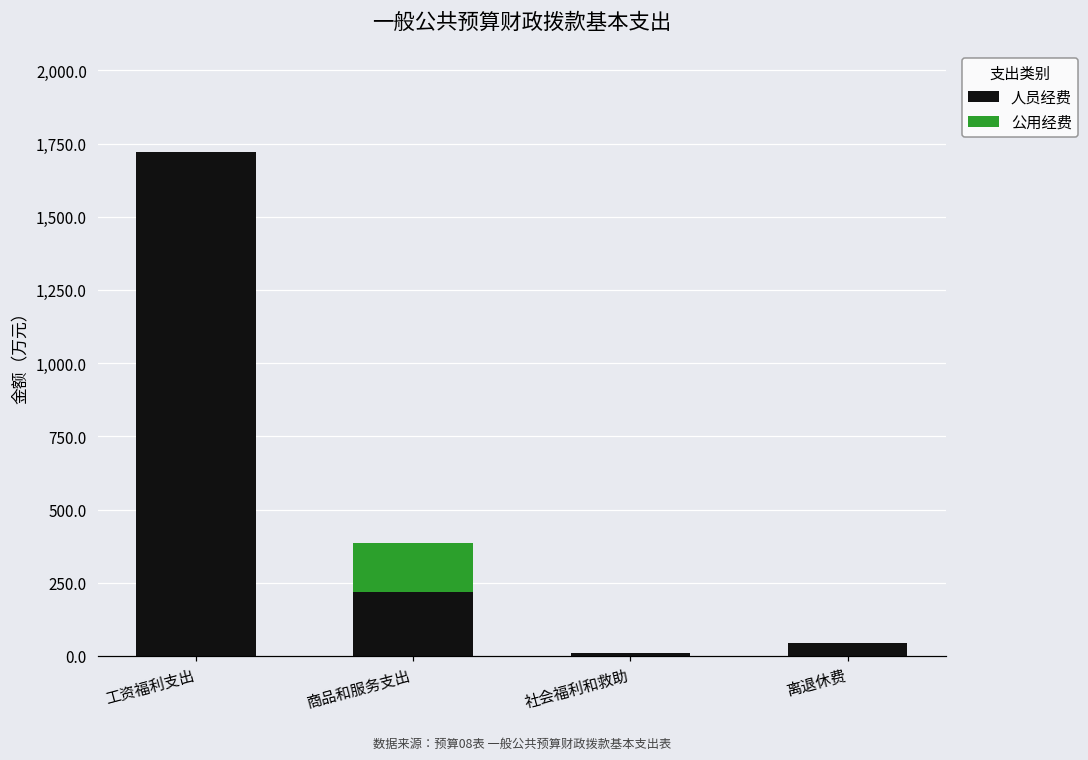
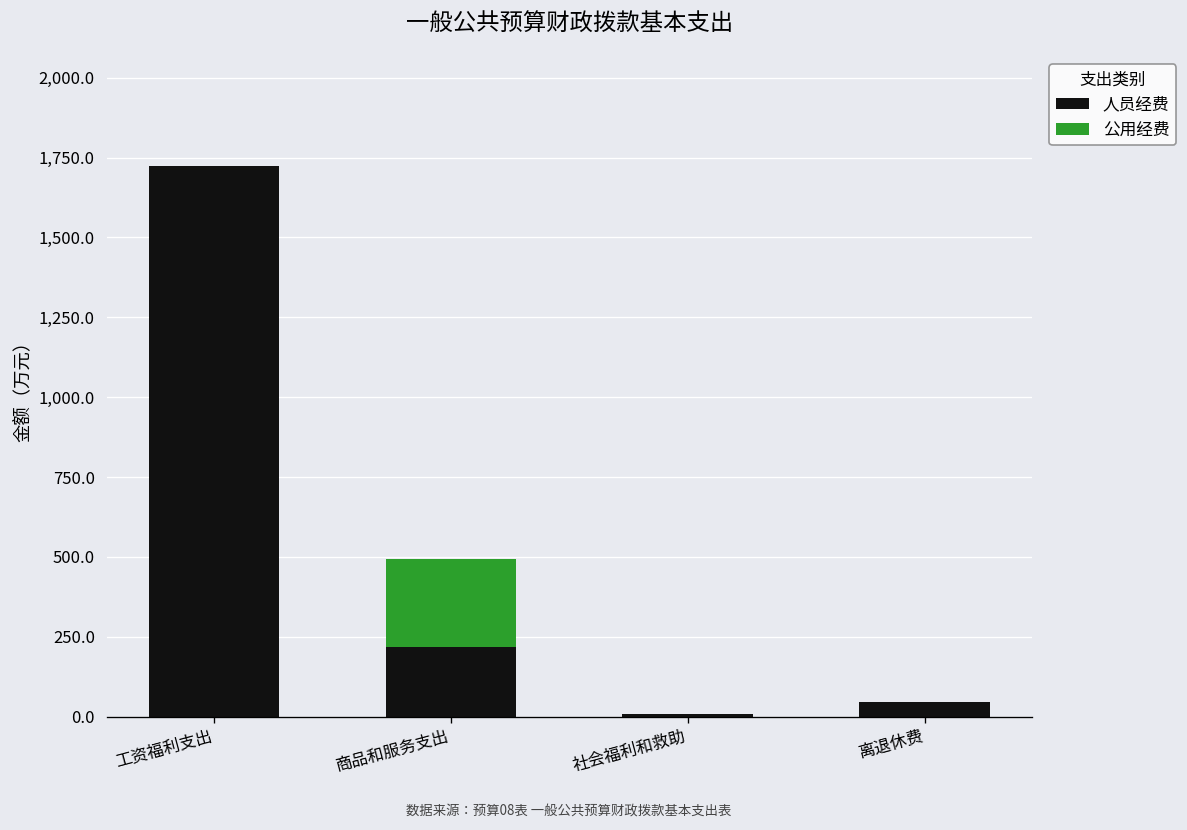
公用经费, 商品和服务支出: 170 -> 270
